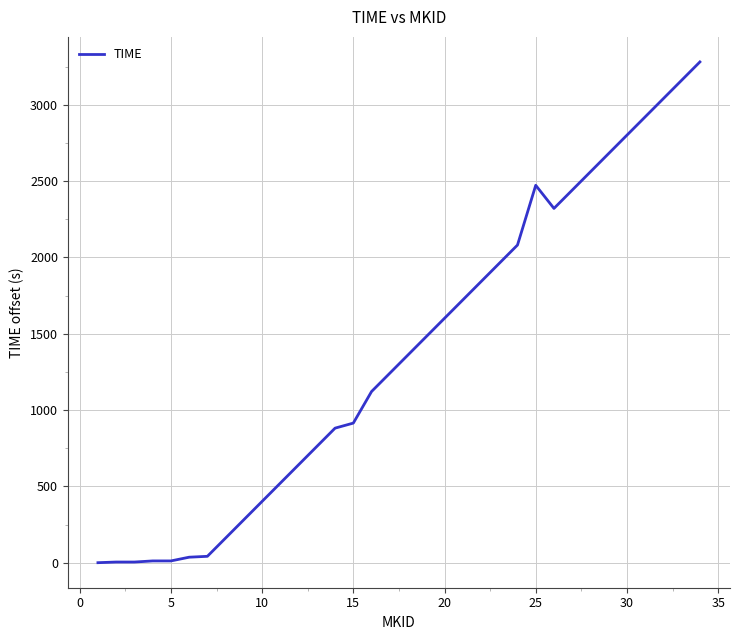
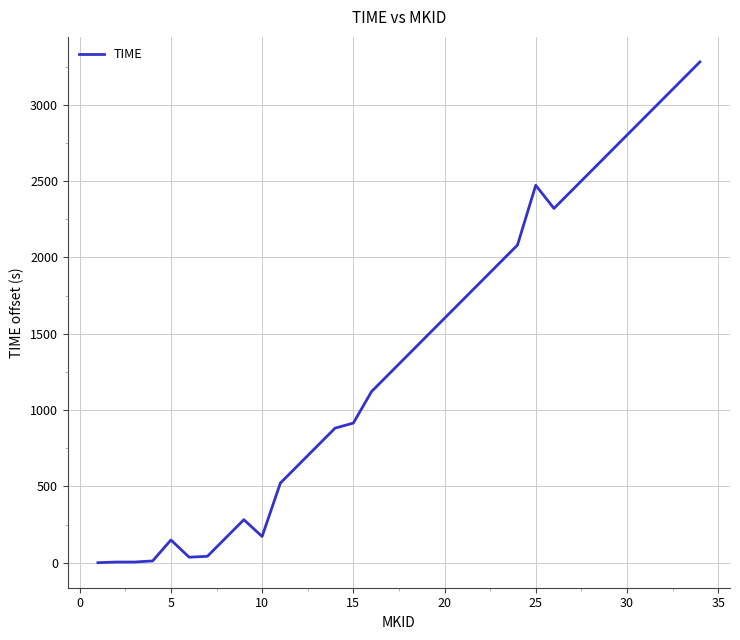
5: 10 -> 150
10: 400 -> 170
